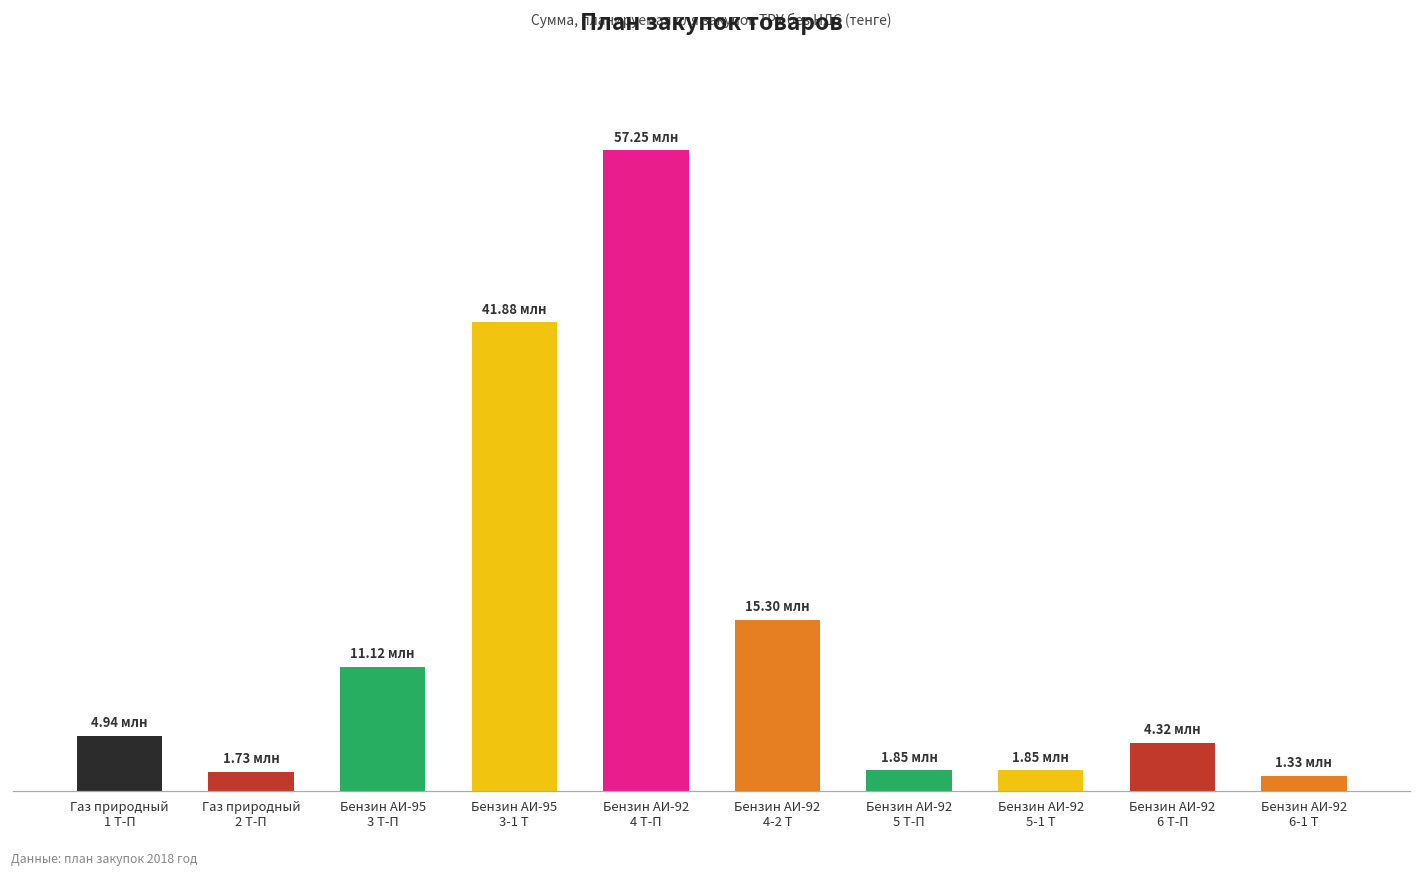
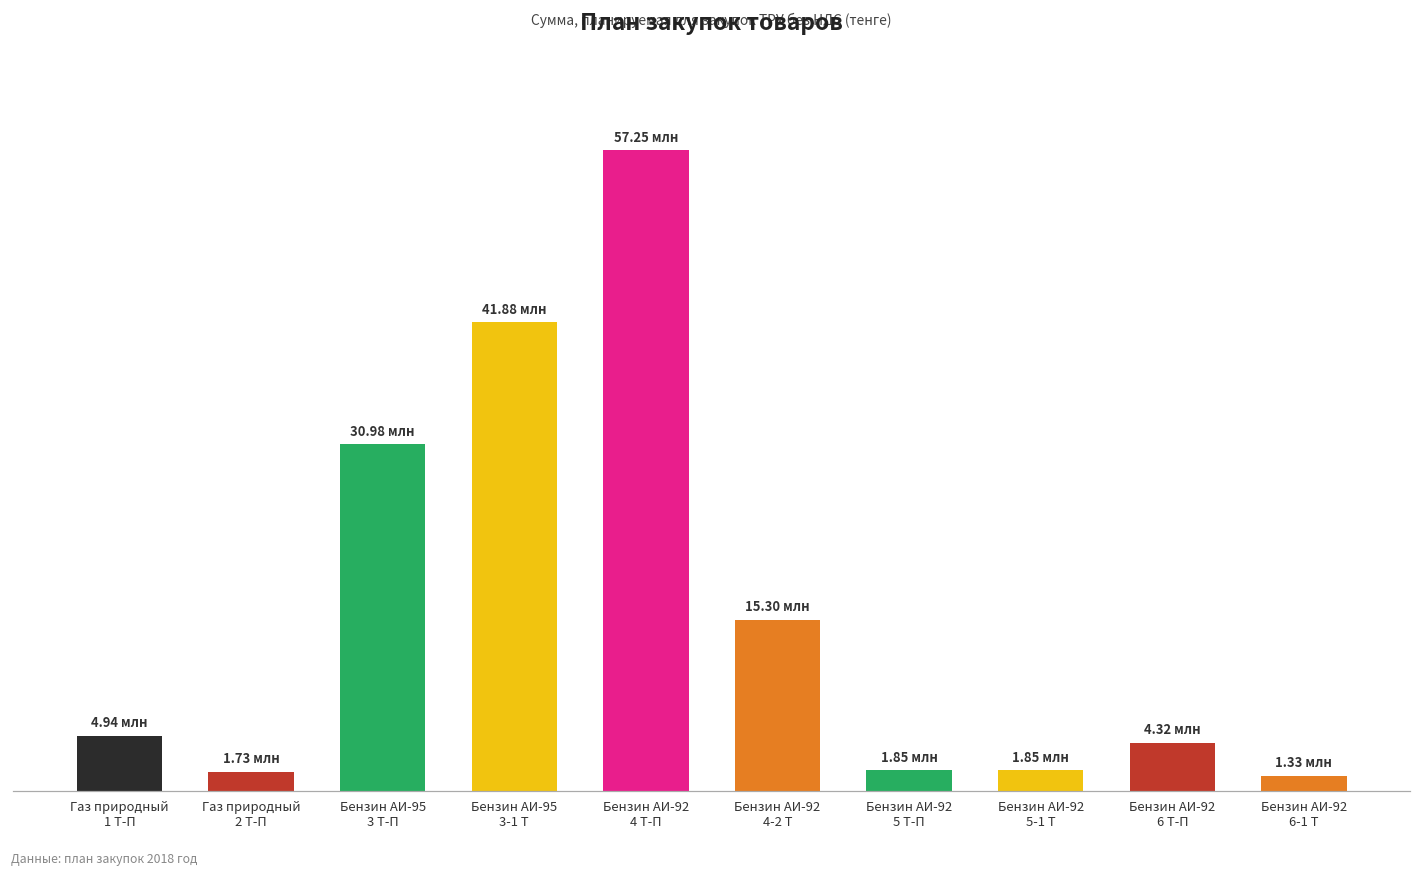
Бензин АИ-95 3 Т-П: 11.12 -> 30.98
